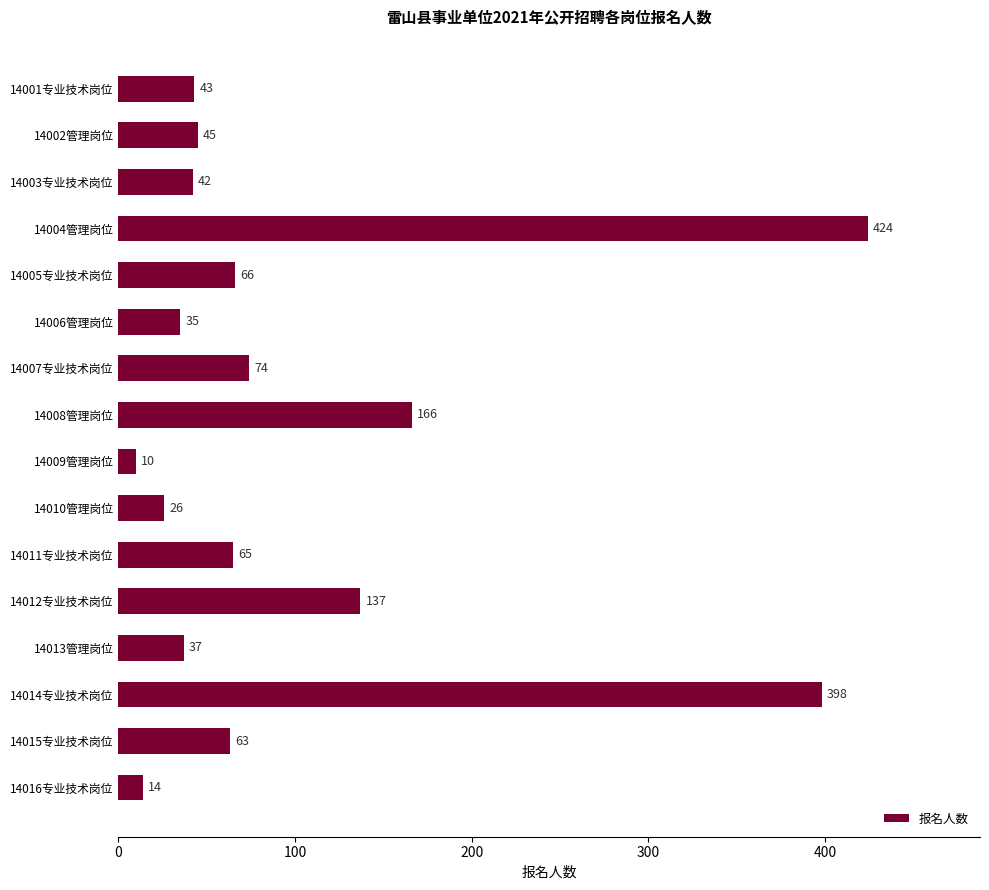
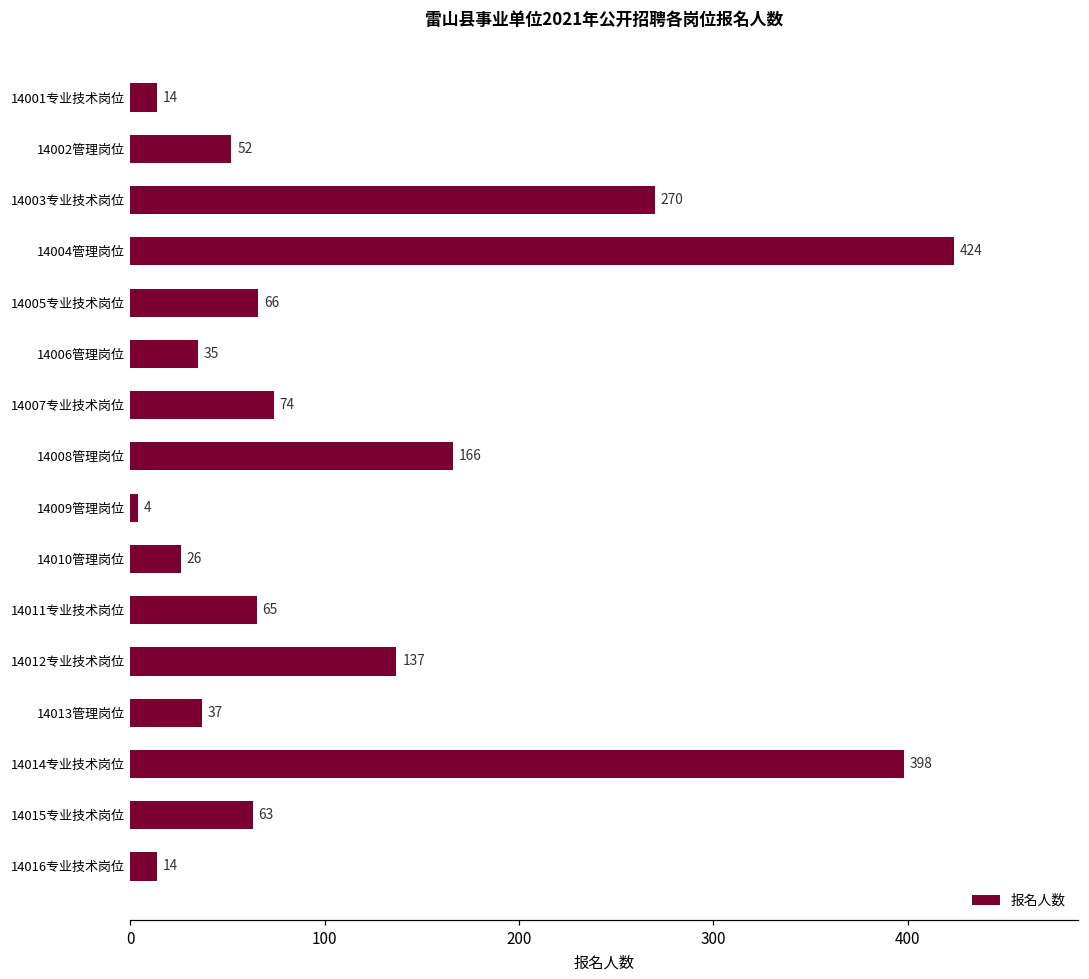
14001专业技术岗位: 43 -> 14
14002管理岗位: 45 -> 52
14003专业技术岗位: 42 -> 270
14009管理岗位: 10 -> 4
